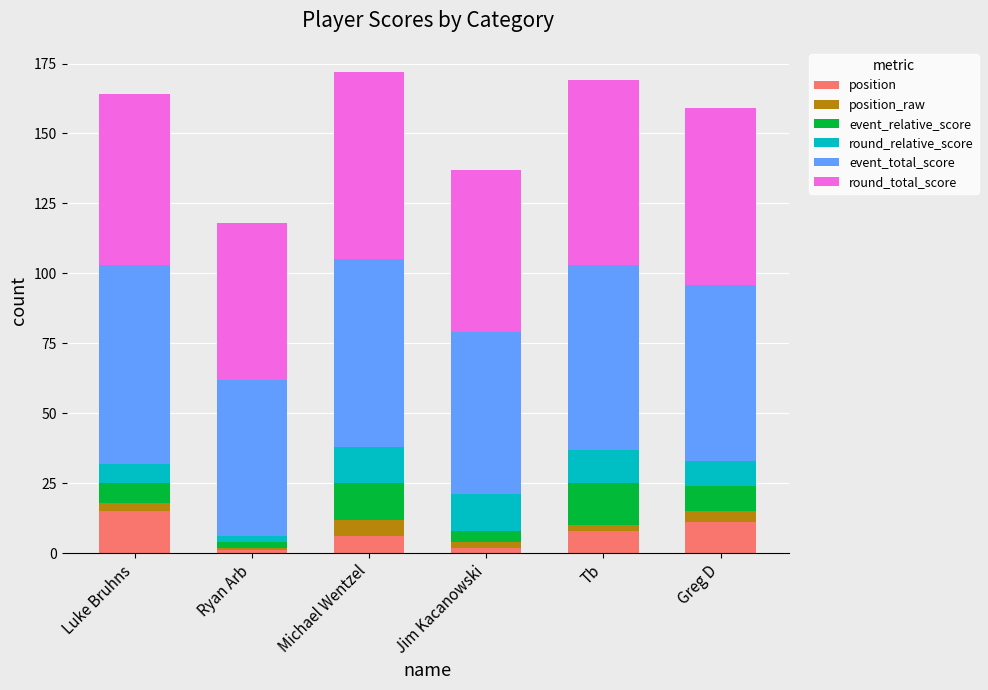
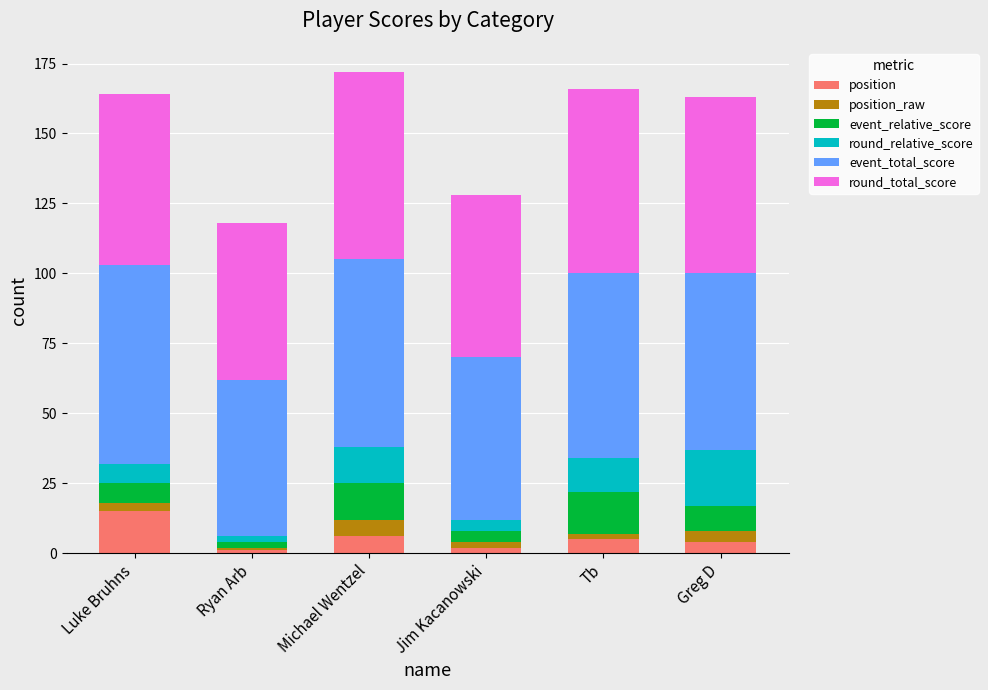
round_relative_score, Jim Kacanowski: 13 -> 4
position, Tb: 8 -> 5
position, Greg D: 11 -> 4
round_relative_score, Greg D: 9 -> 20
